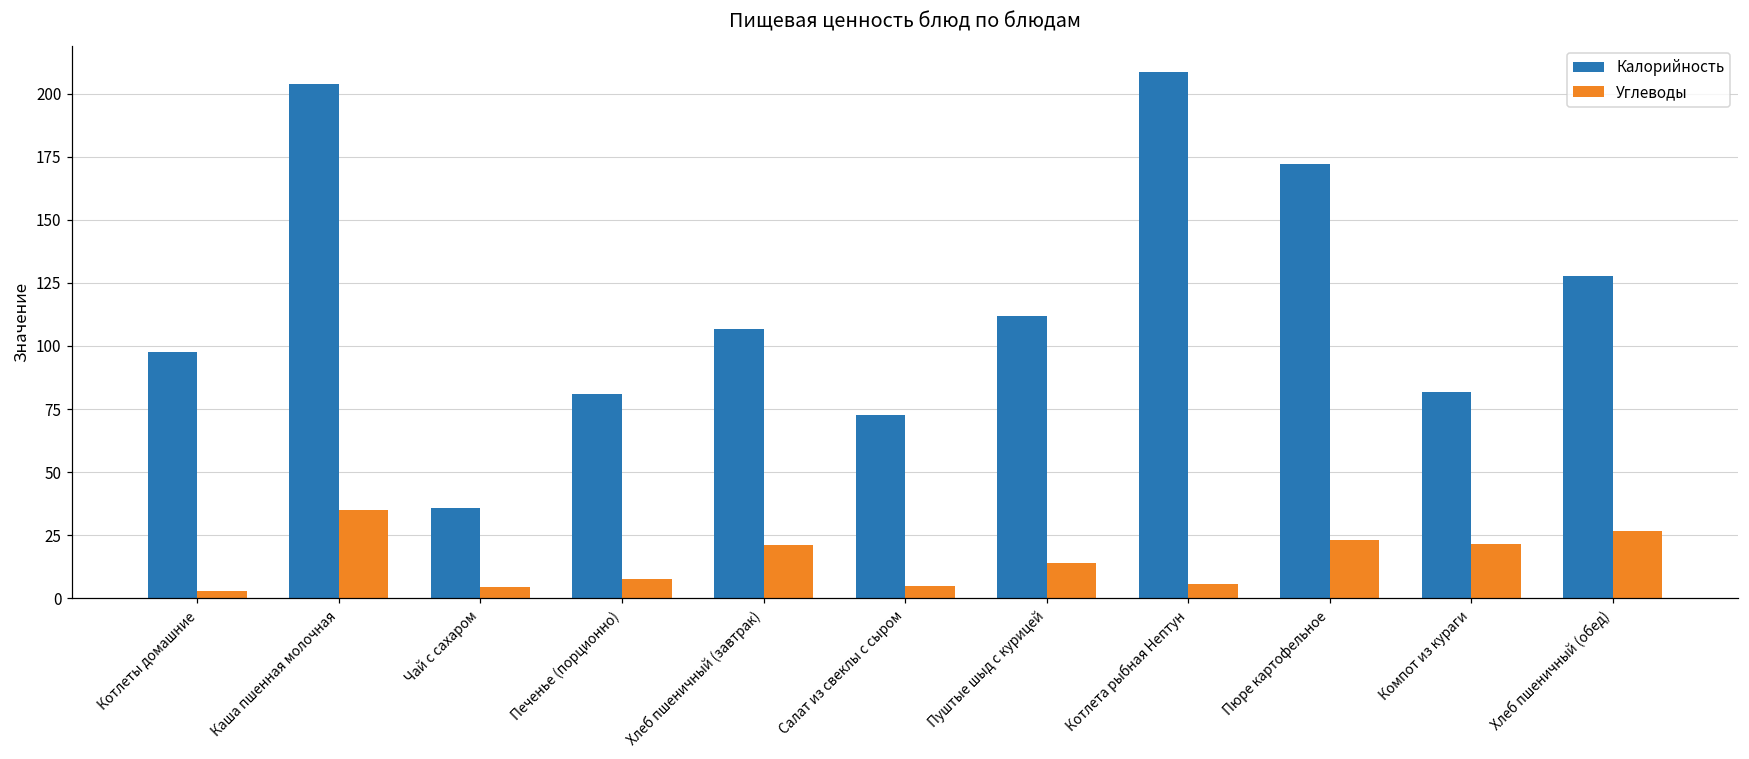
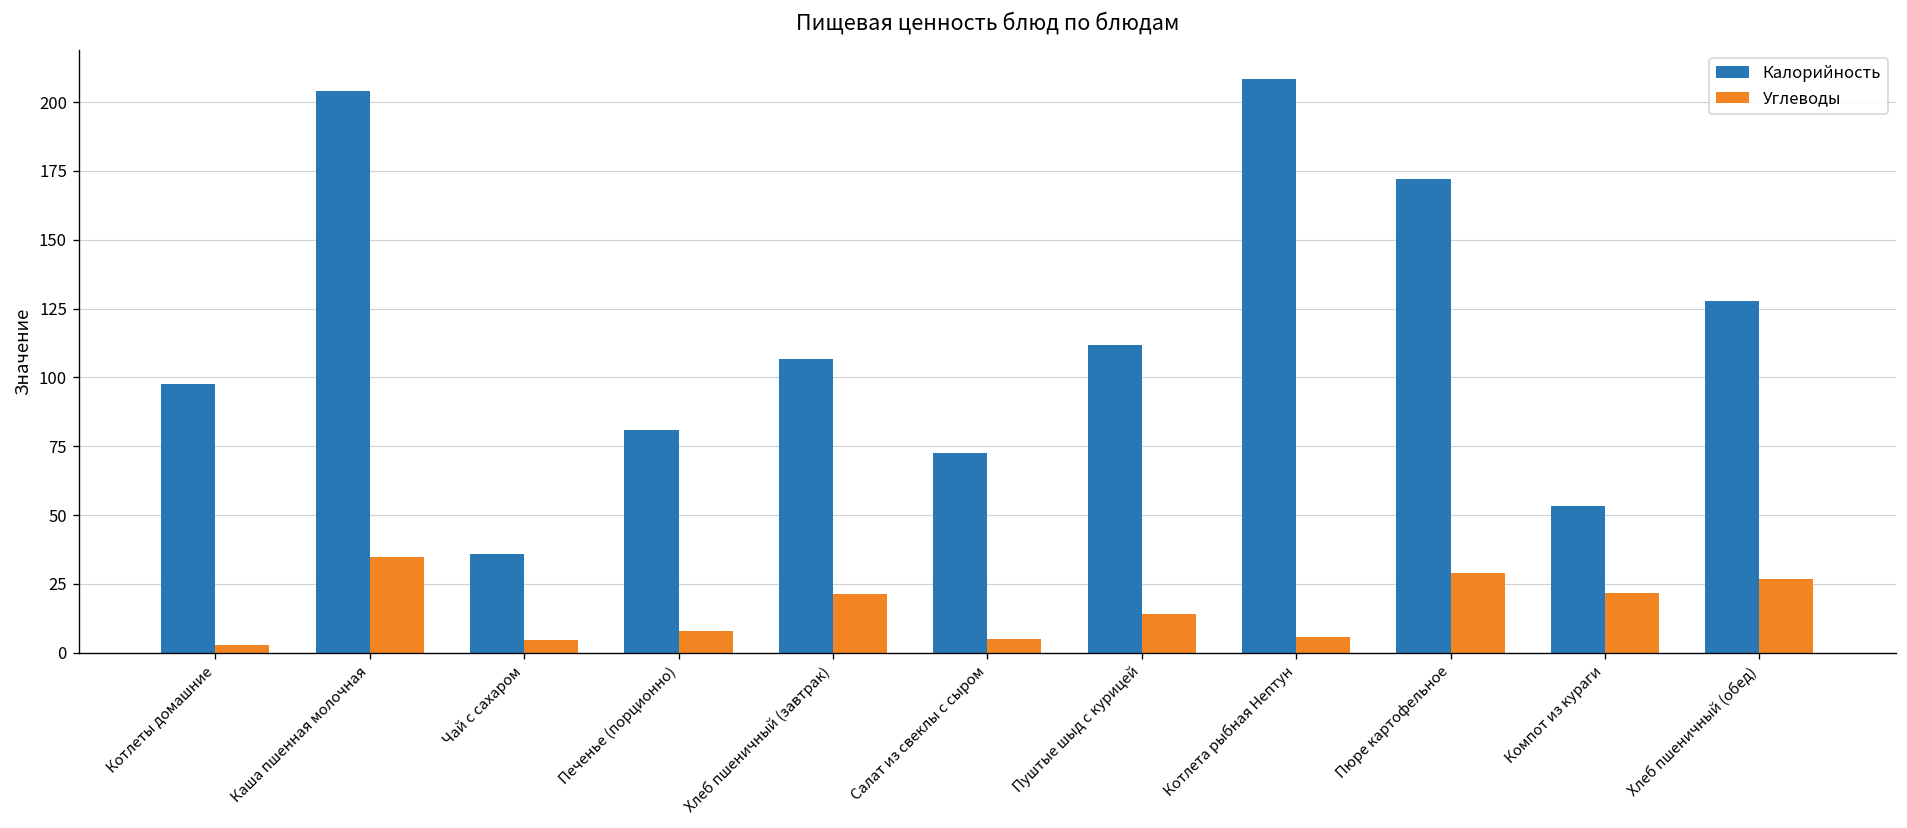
Углеводы, Пюре картофельное: 23 -> 29
Калорийность, Компот из кураги: 82 -> 53
